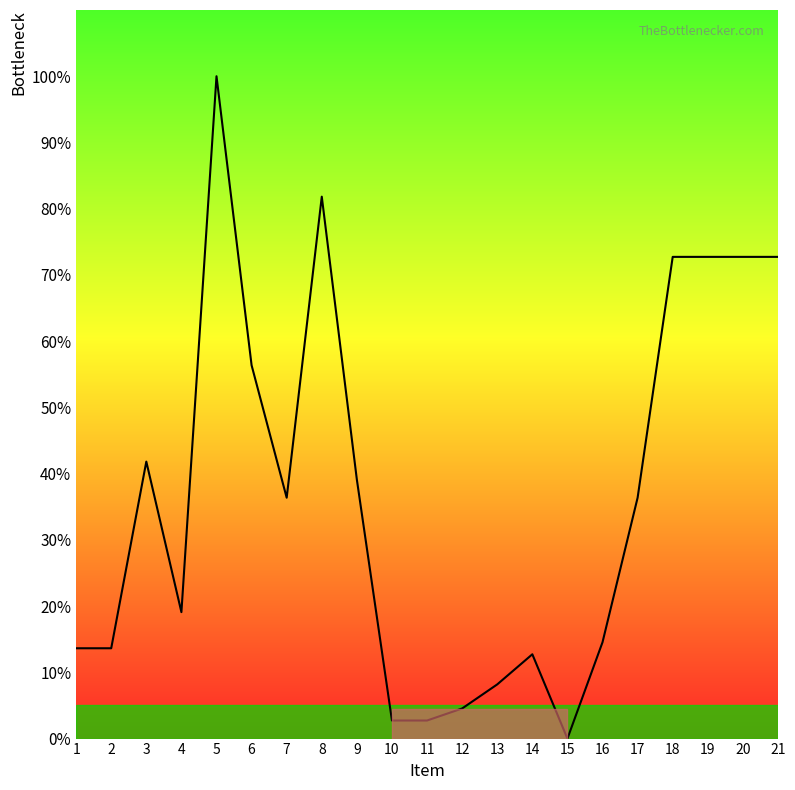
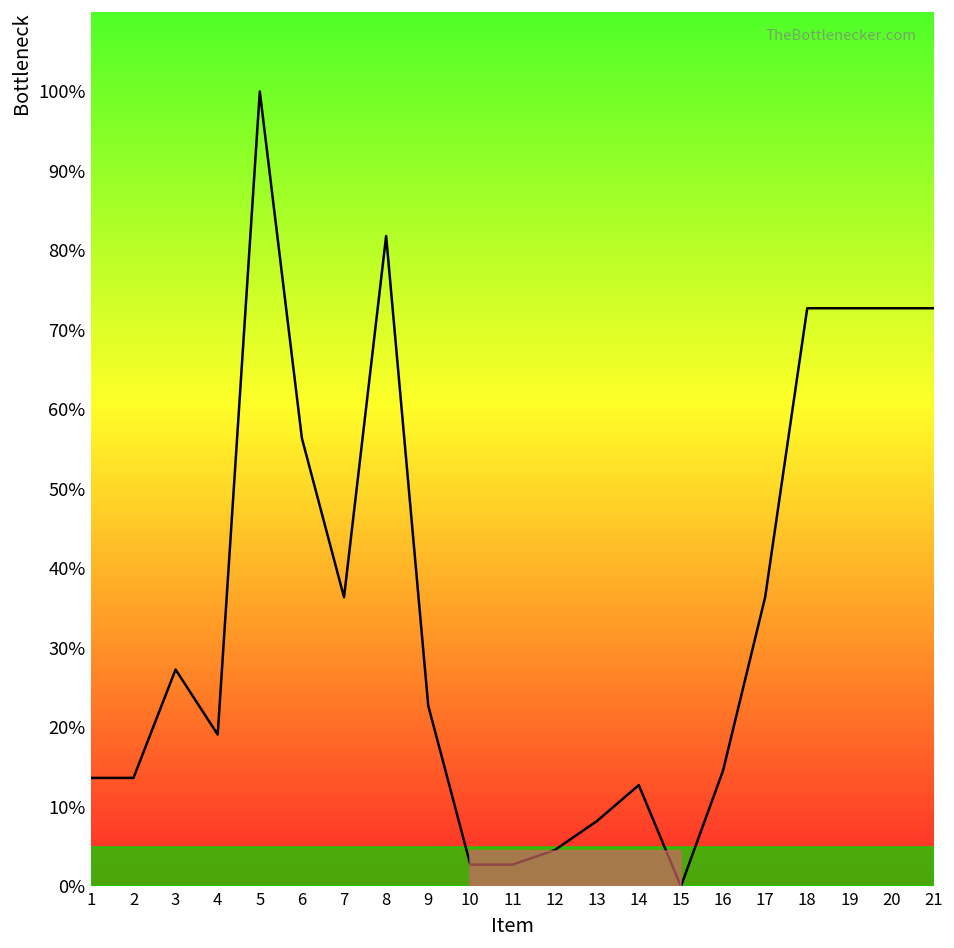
3: 42% -> 27%
9: 39% -> 23%
